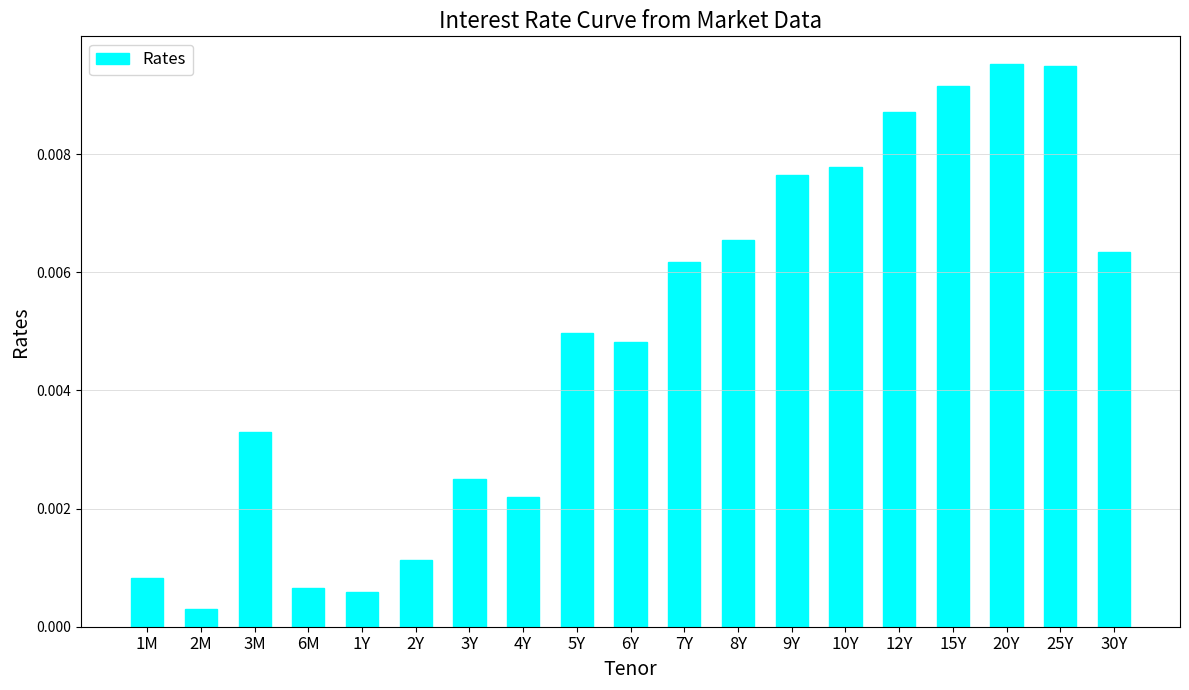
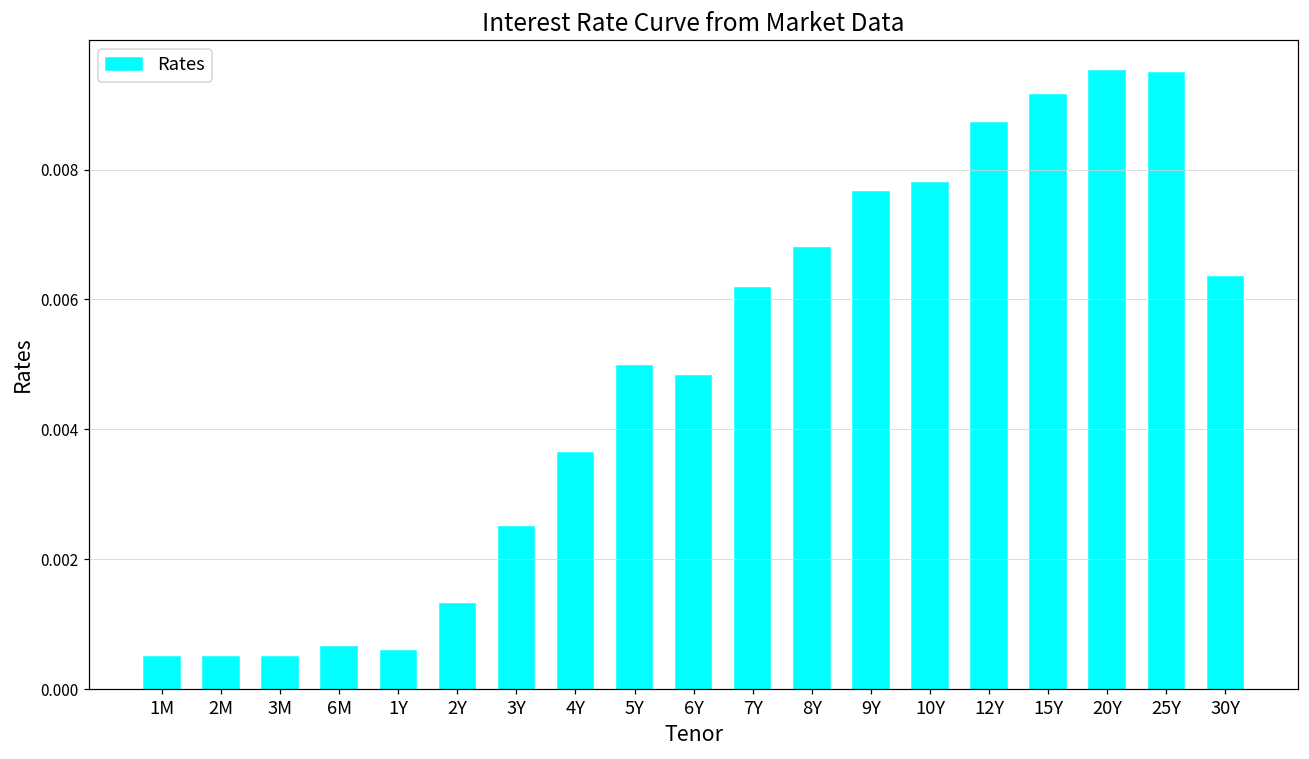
1M: 0.0008 -> 0.0005
2M: 0.0003 -> 0.0005
3M: 0.0033 -> 0.0005
2Y: 0.0011 -> 0.0013
4Y: 0.0022 -> 0.0036
8Y: 0.0066 -> 0.0068
